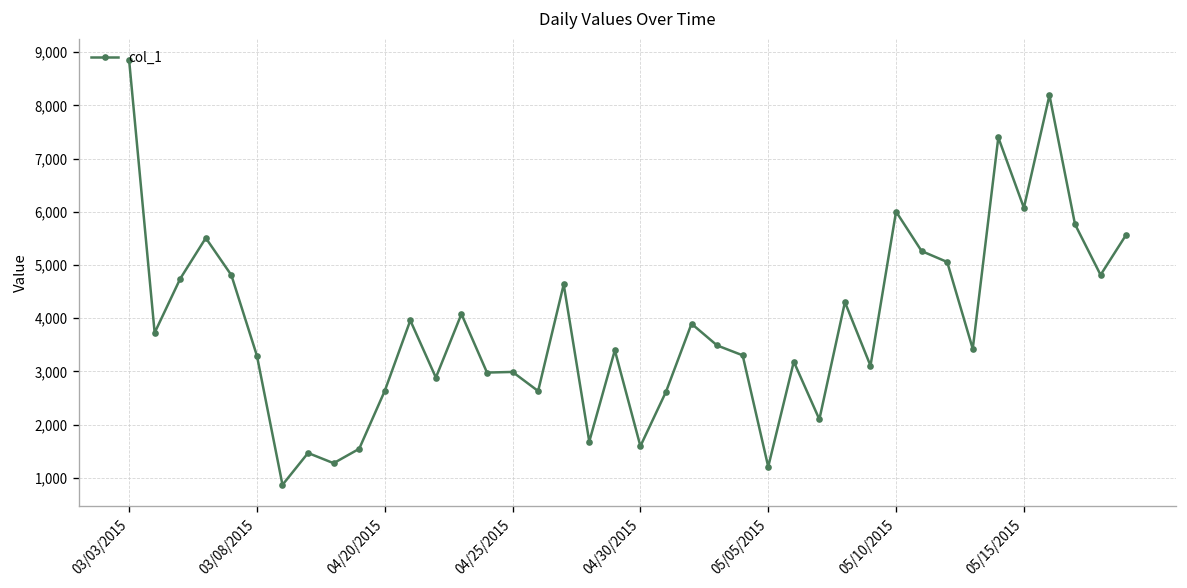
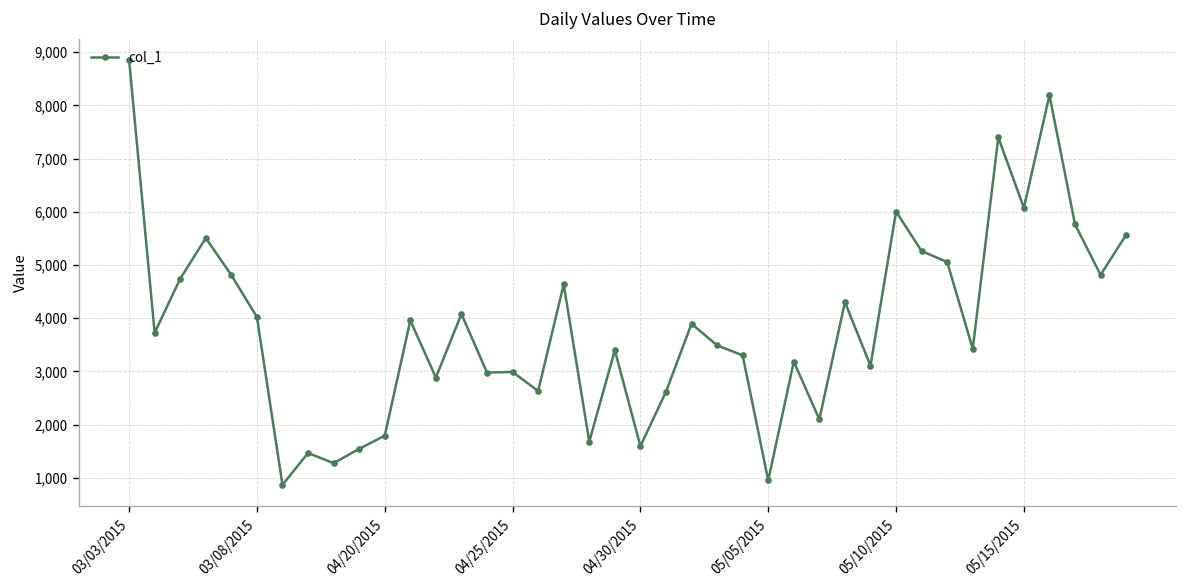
03/08/2015: 3,300 -> 4,000
04/20/2015: 2,600 -> 1,800
05/05/2015: 1,200 -> 1,000
